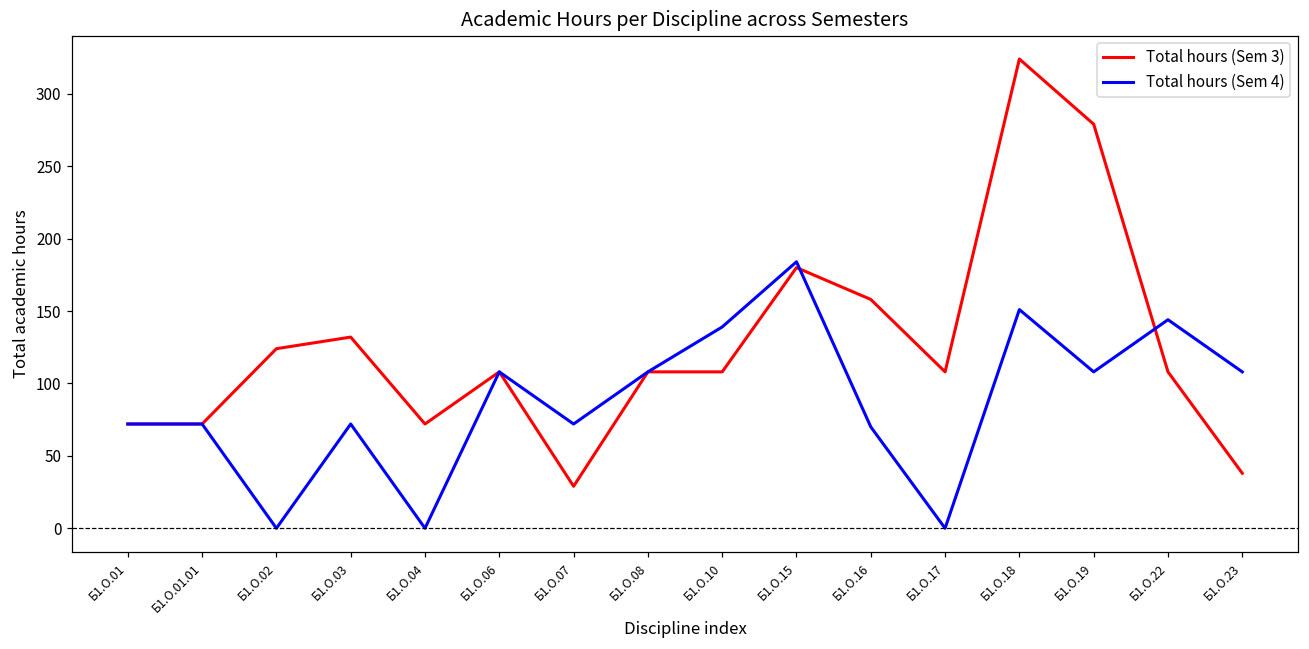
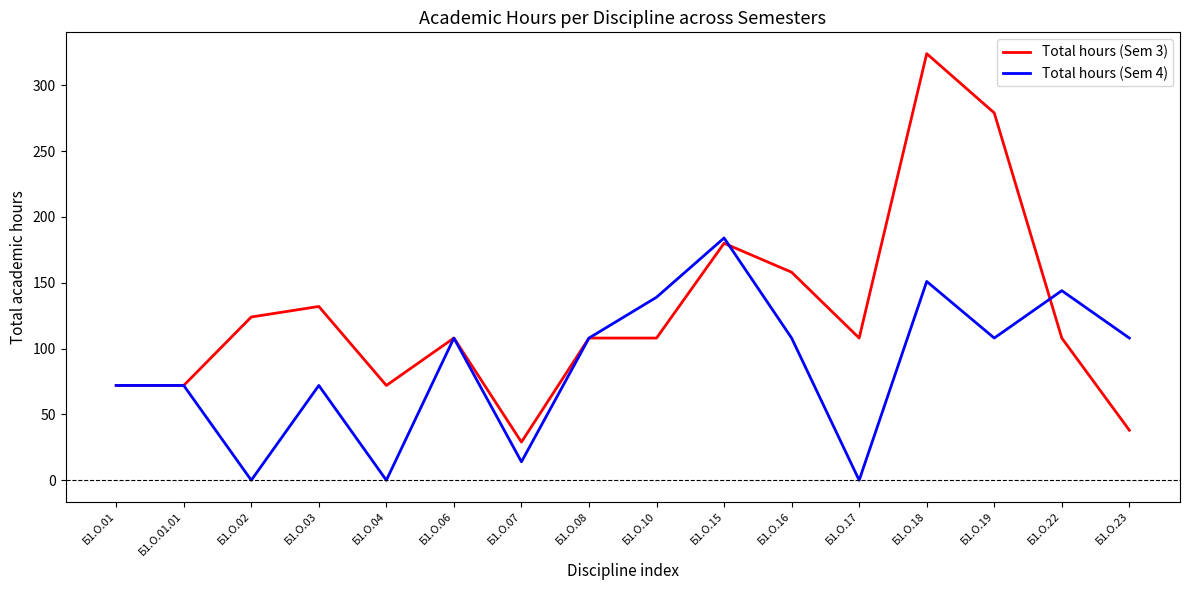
Total hours (Sem 4), Б1.О.07: 72 -> 14
Total hours (Sem 4), Б1.О.16: 70 -> 108
